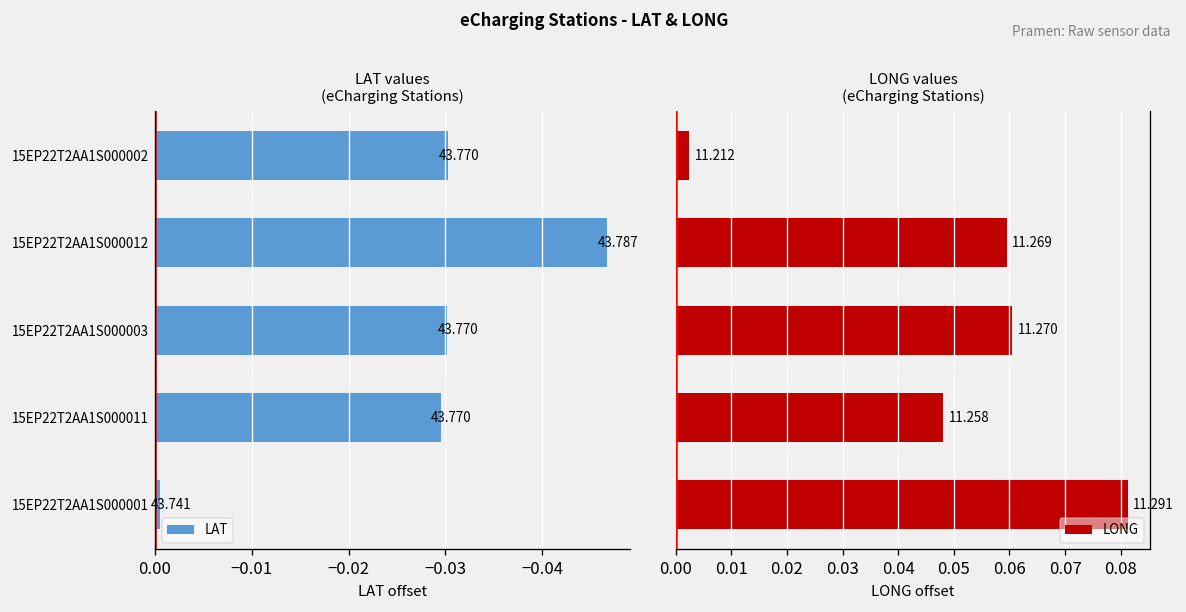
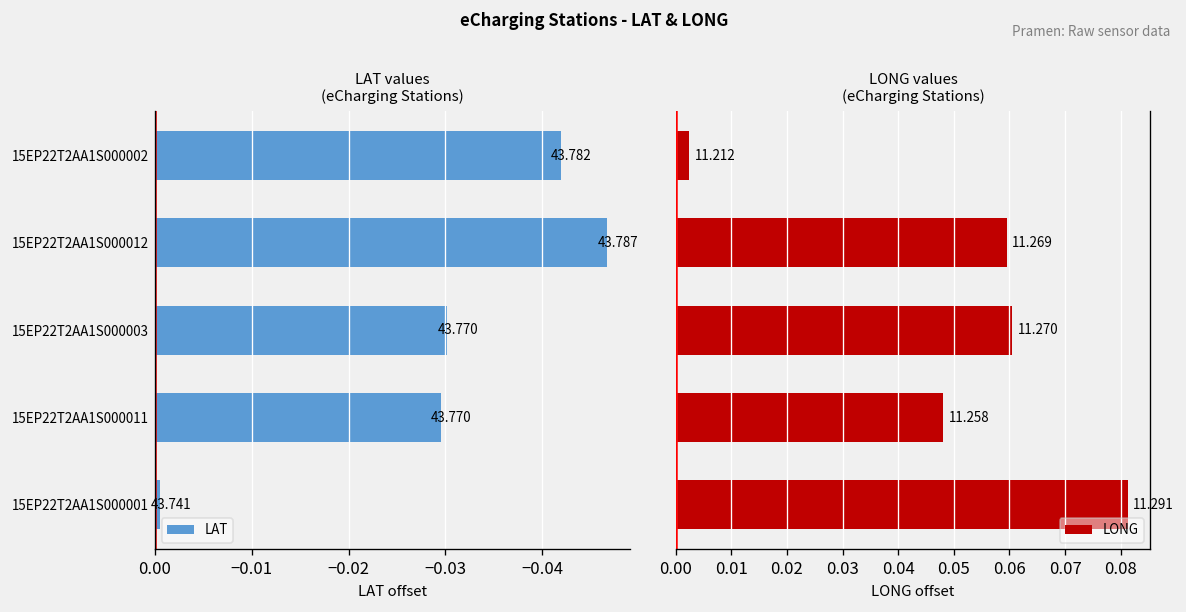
LAT values (eCharging Stations), 15EP22T2AA1S000002: 43.770 -> 43.782
